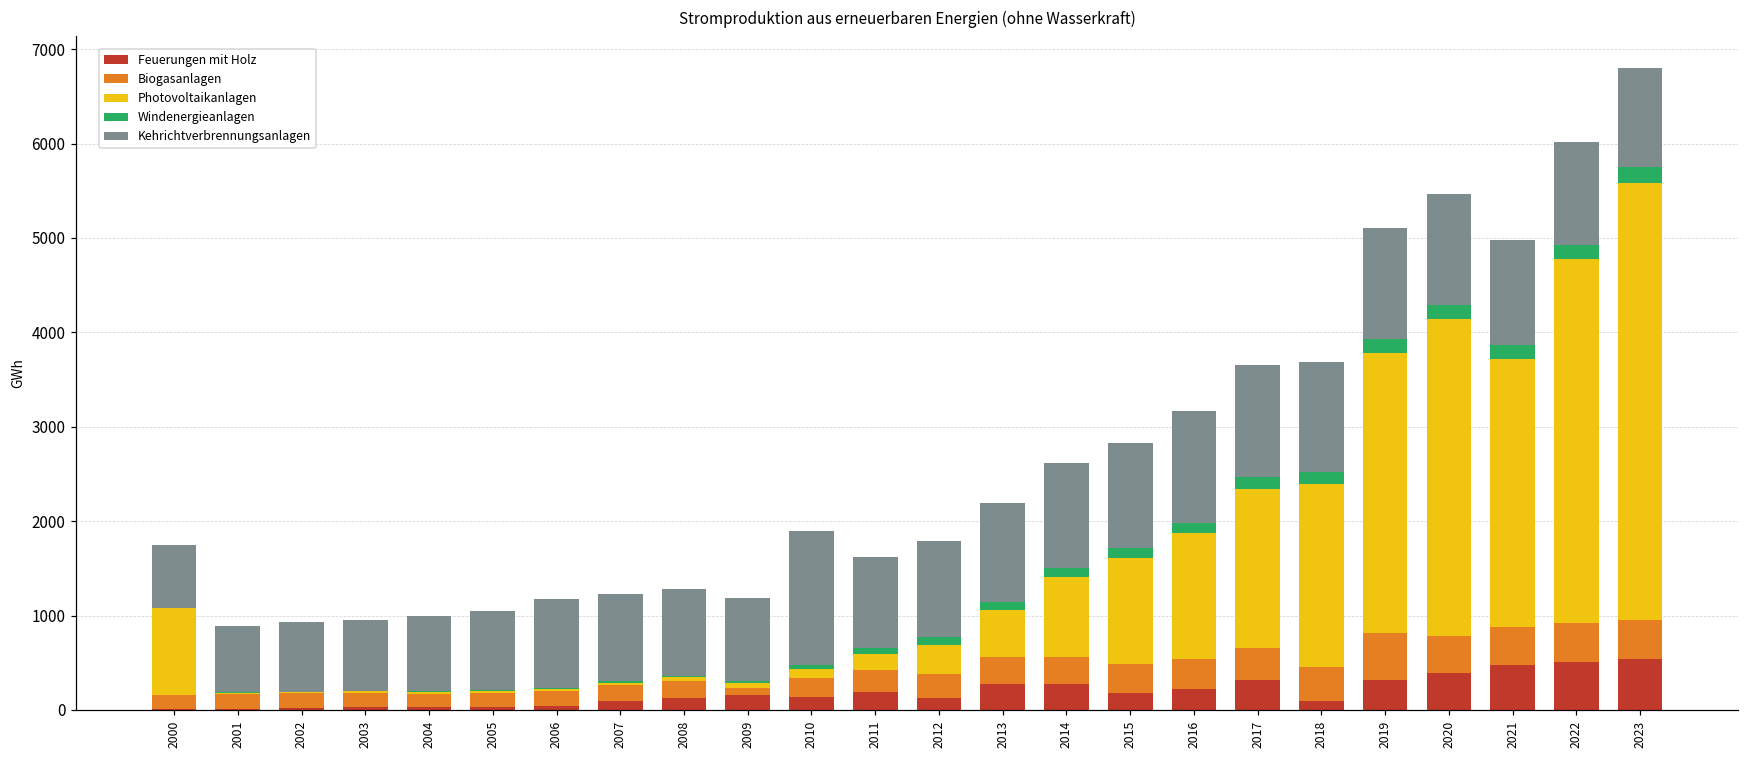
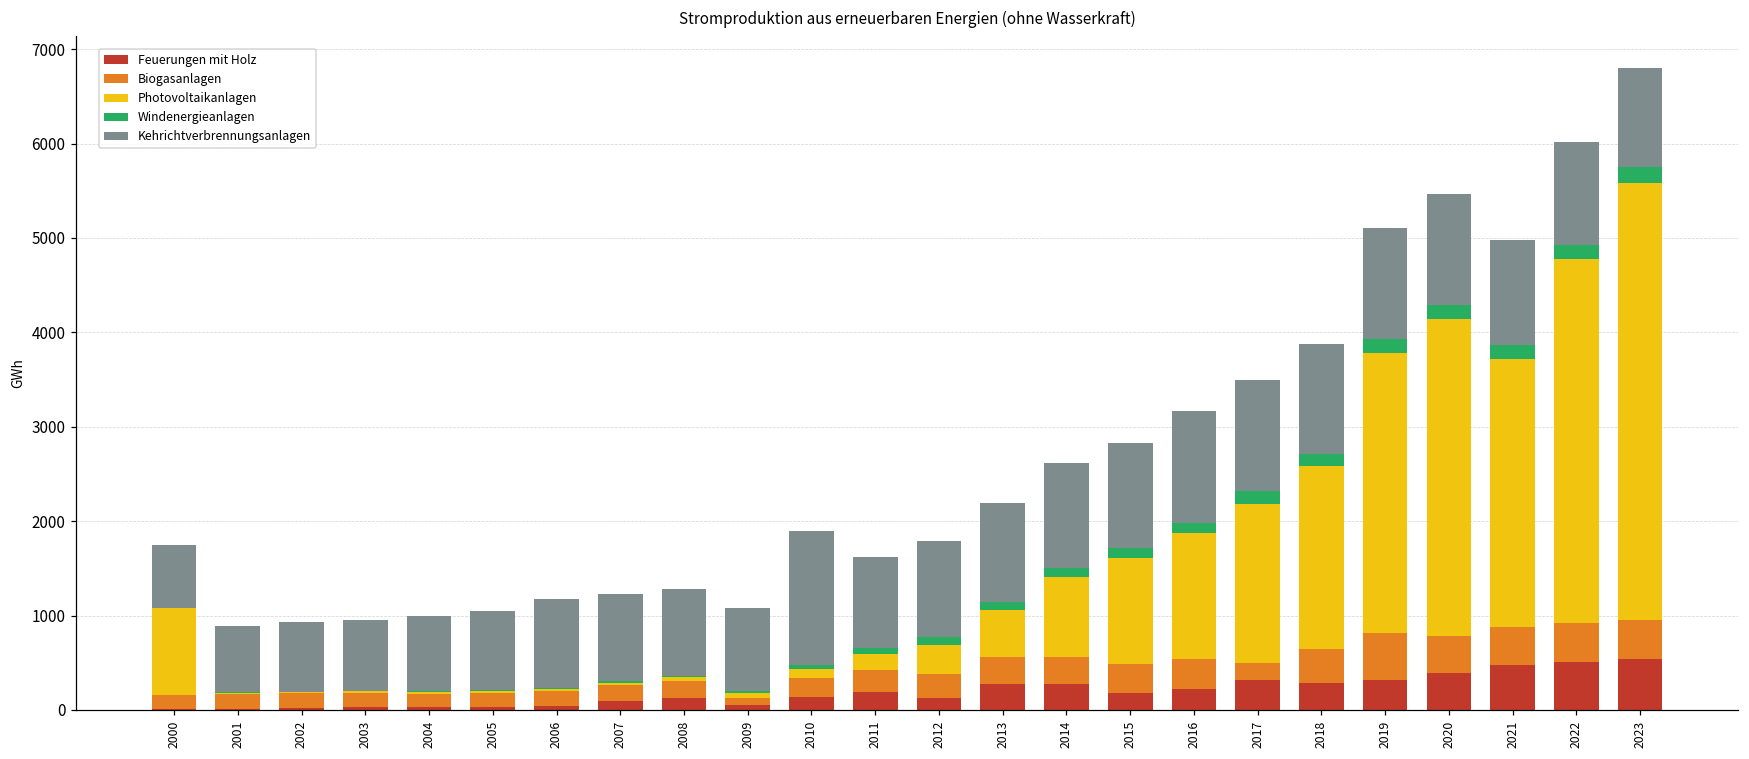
Feuerungen mit Holz, 2009: 200 -> 0
Biogasanlagen, 2017: 300 -> 200
Feuerungen mit Holz, 2018: 100 -> 300
